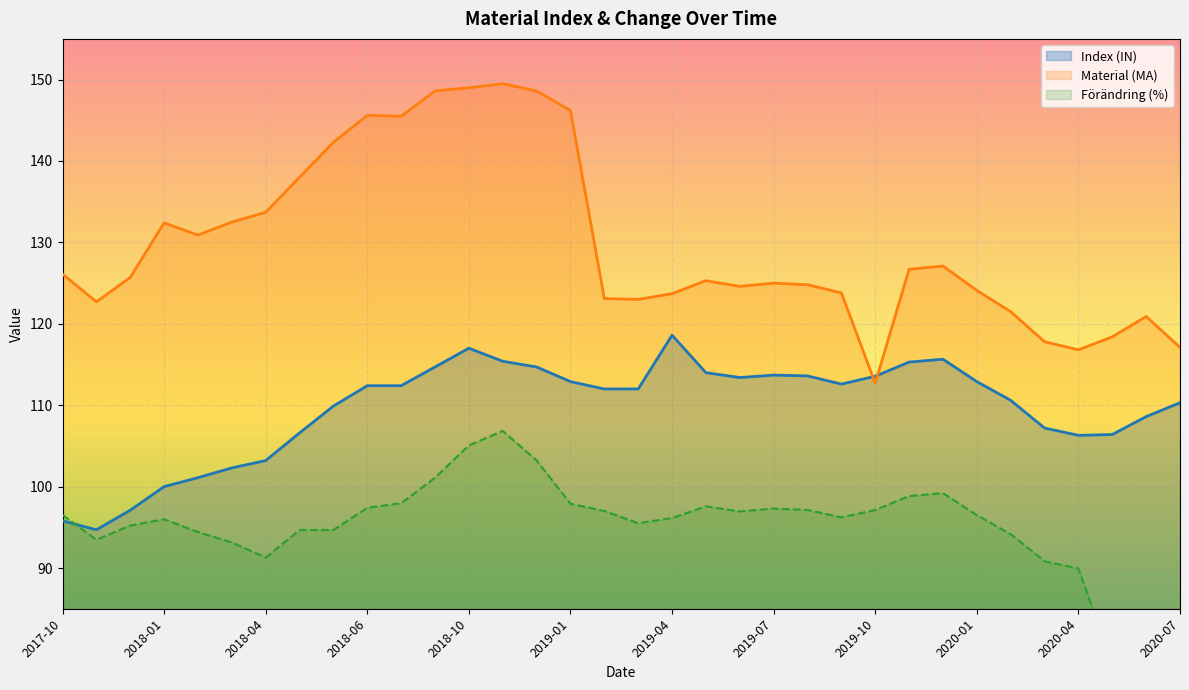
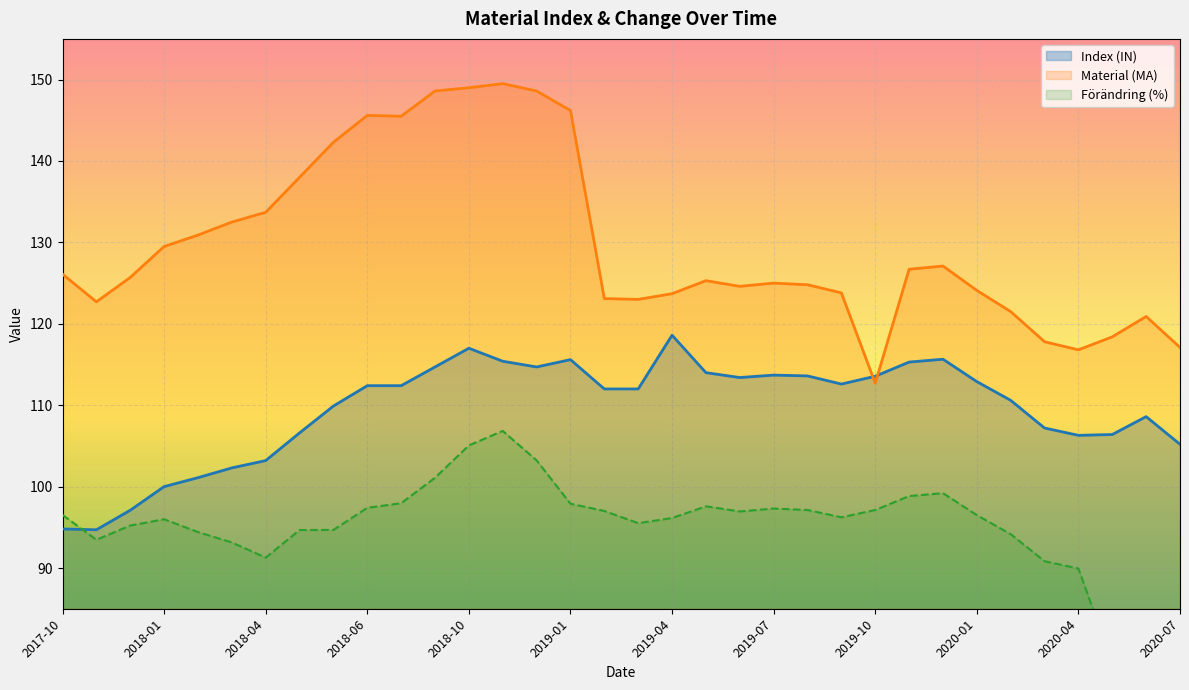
Index (IN), 2017-10: 96 -> 95
Material (MA), 2018-01: 132 -> 130
Index (IN), 2019-01: 113 -> 116
Index (IN), 2020-07: 110 -> 105
